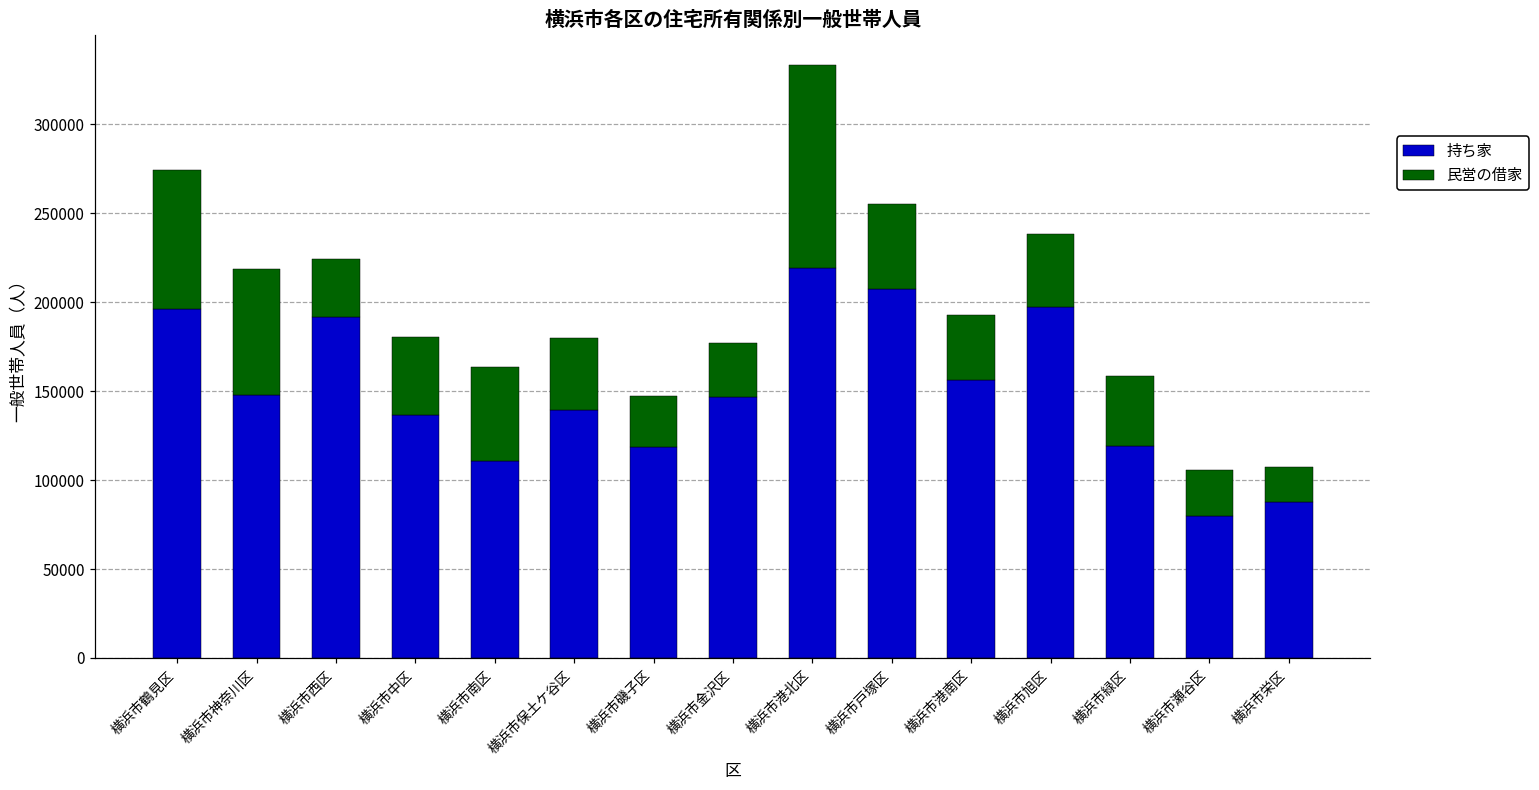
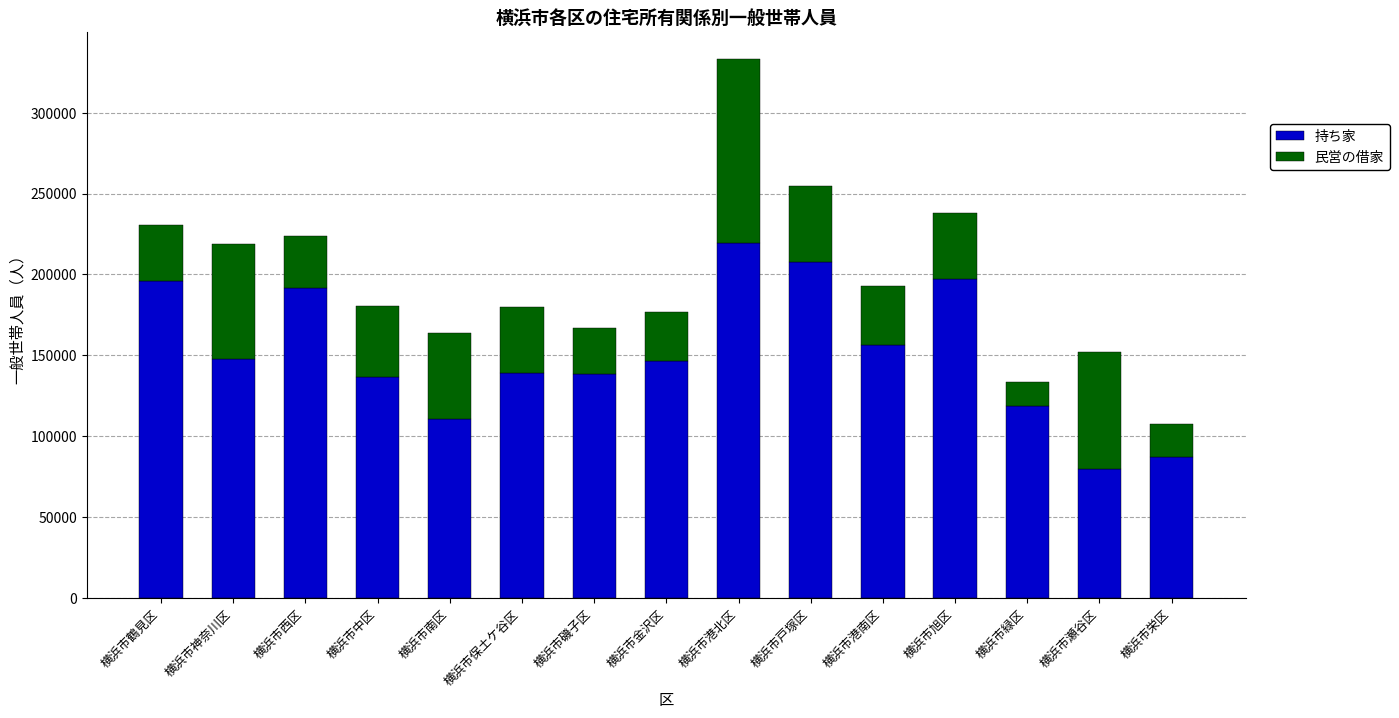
民営の借家, 横浜市鶴見区: 78000 -> 34000
持ち家, 横浜市磯子区: 118000 -> 138000
民営の借家, 横浜市緑区: 40000 -> 15000
民営の借家, 横浜市瀬谷区: 26000 -> 73000
